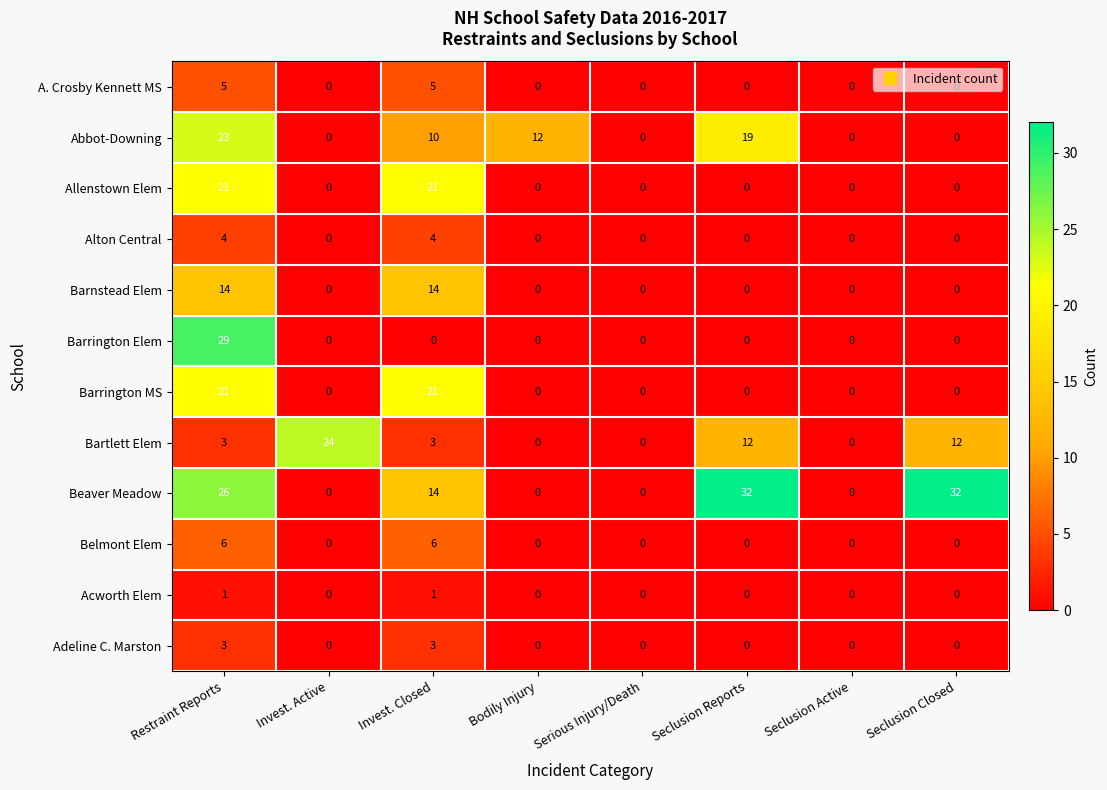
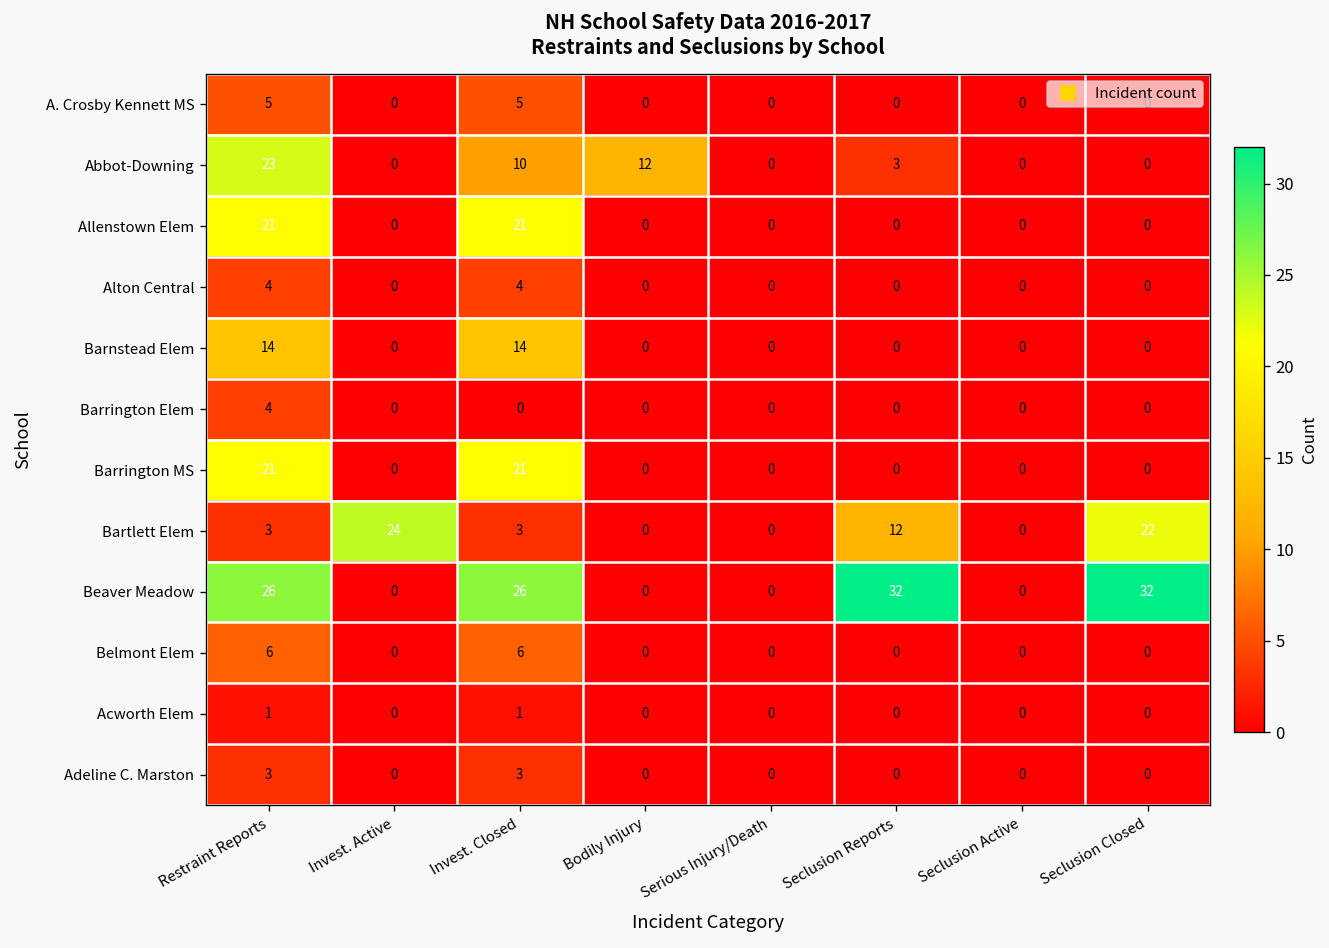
Abbot-Downing, Seclusion Reports: 19 -> 3
Barrington Elem, Restraint Reports: 29 -> 4
Bartlett Elem, Seclusion Closed: 12 -> 22
Beaver Meadow, Invest. Closed: 14 -> 26
